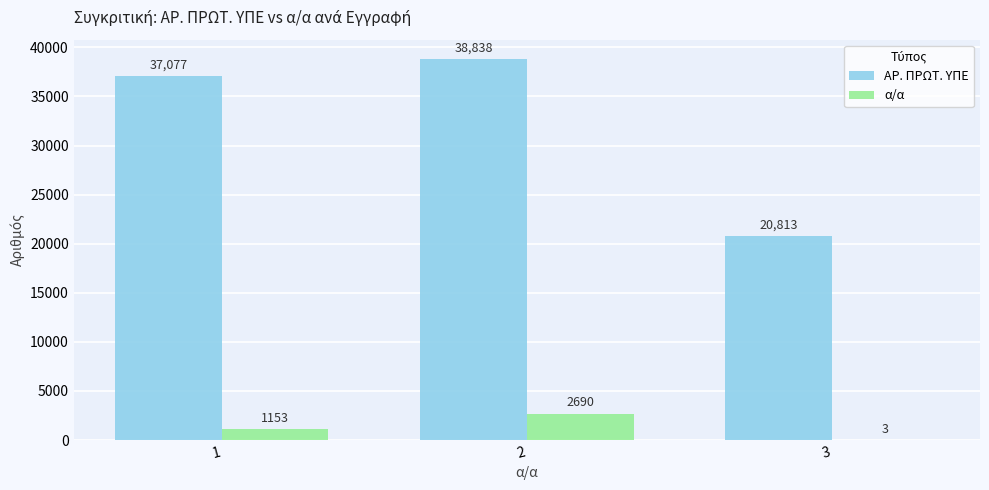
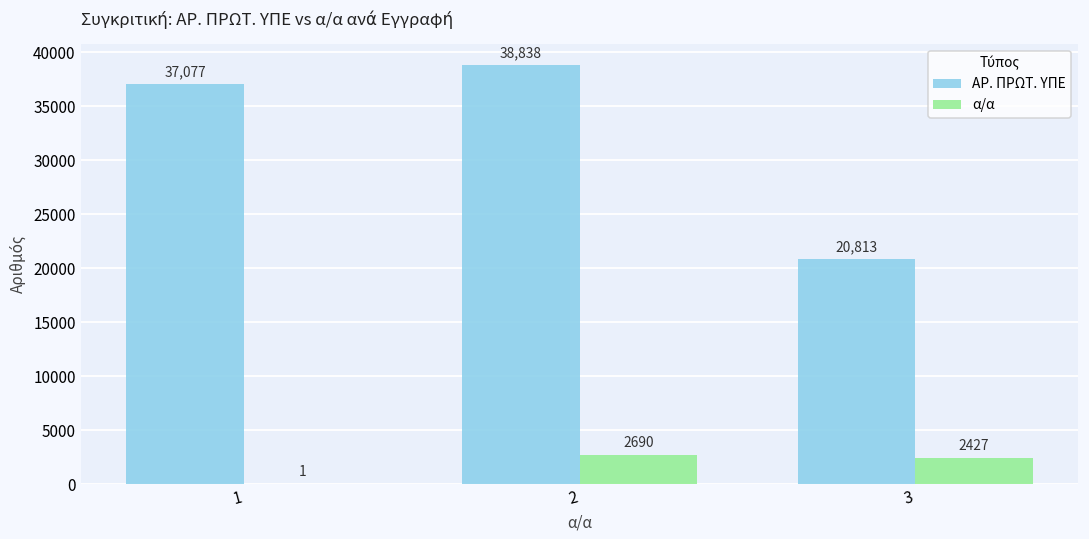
α/α, 1: 1153 -> 1
α/α, 3: 3 -> 2427
